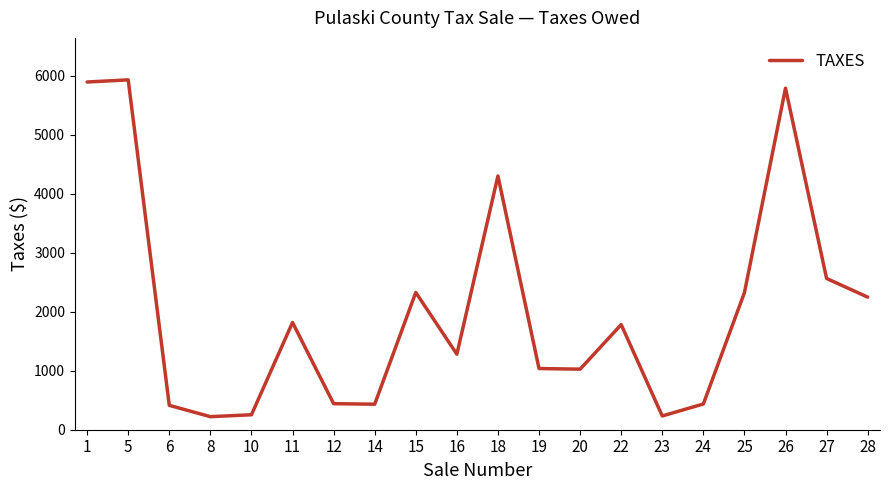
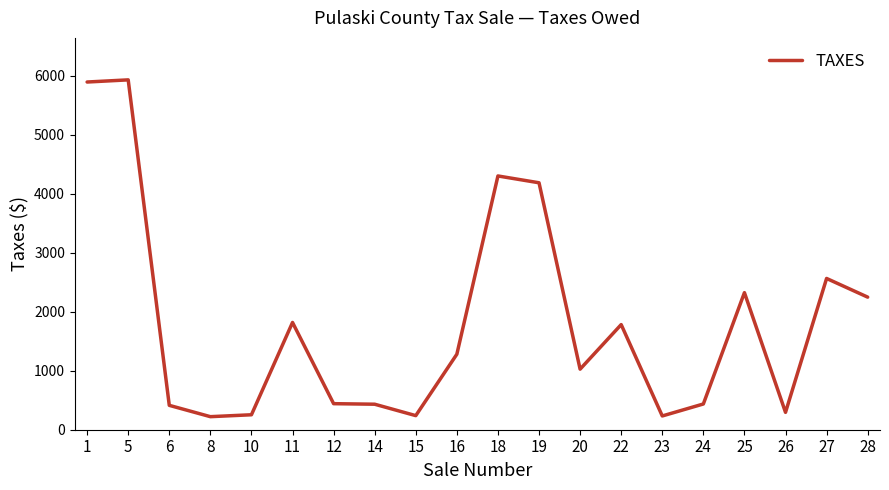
15: 2300 -> 200
19: 1000 -> 4200
26: 5800 -> 300
